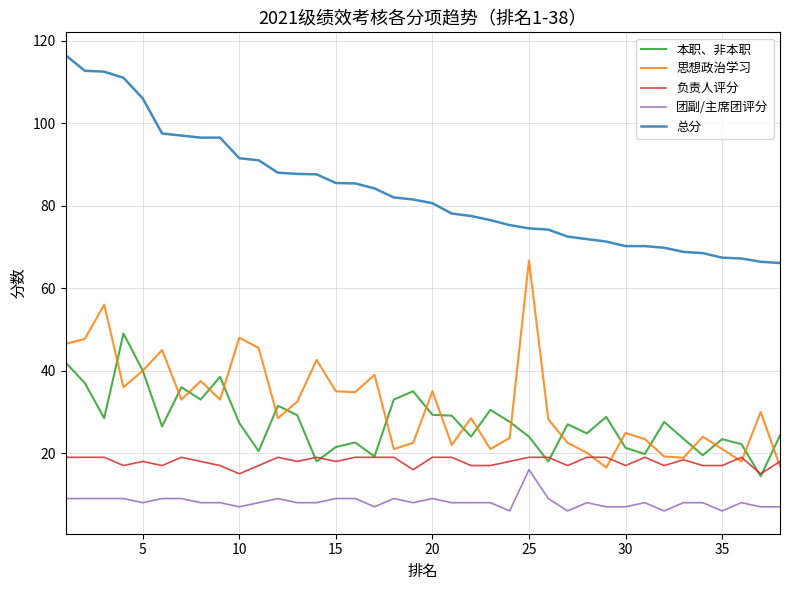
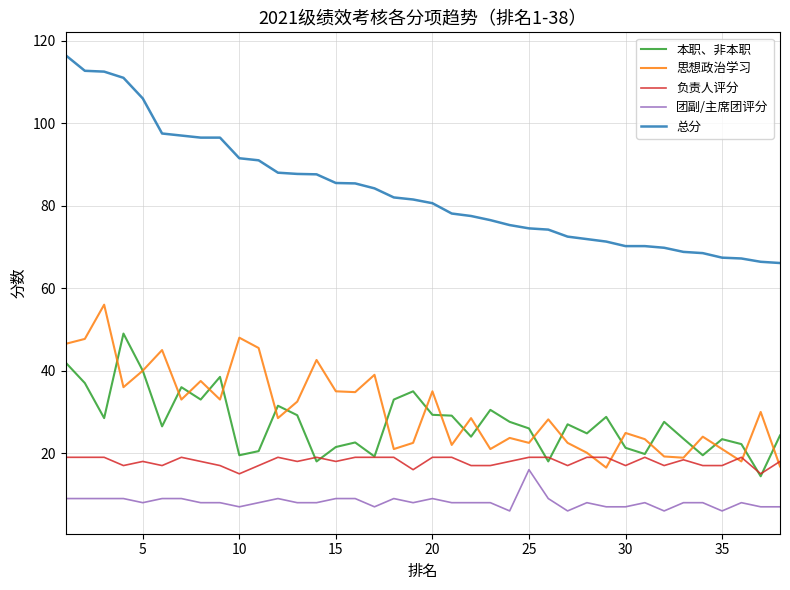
本职、非本职, 10: 27 -> 20
本职、非本职, 25: 24 -> 26
思想政治学习, 25: 67 -> 23
